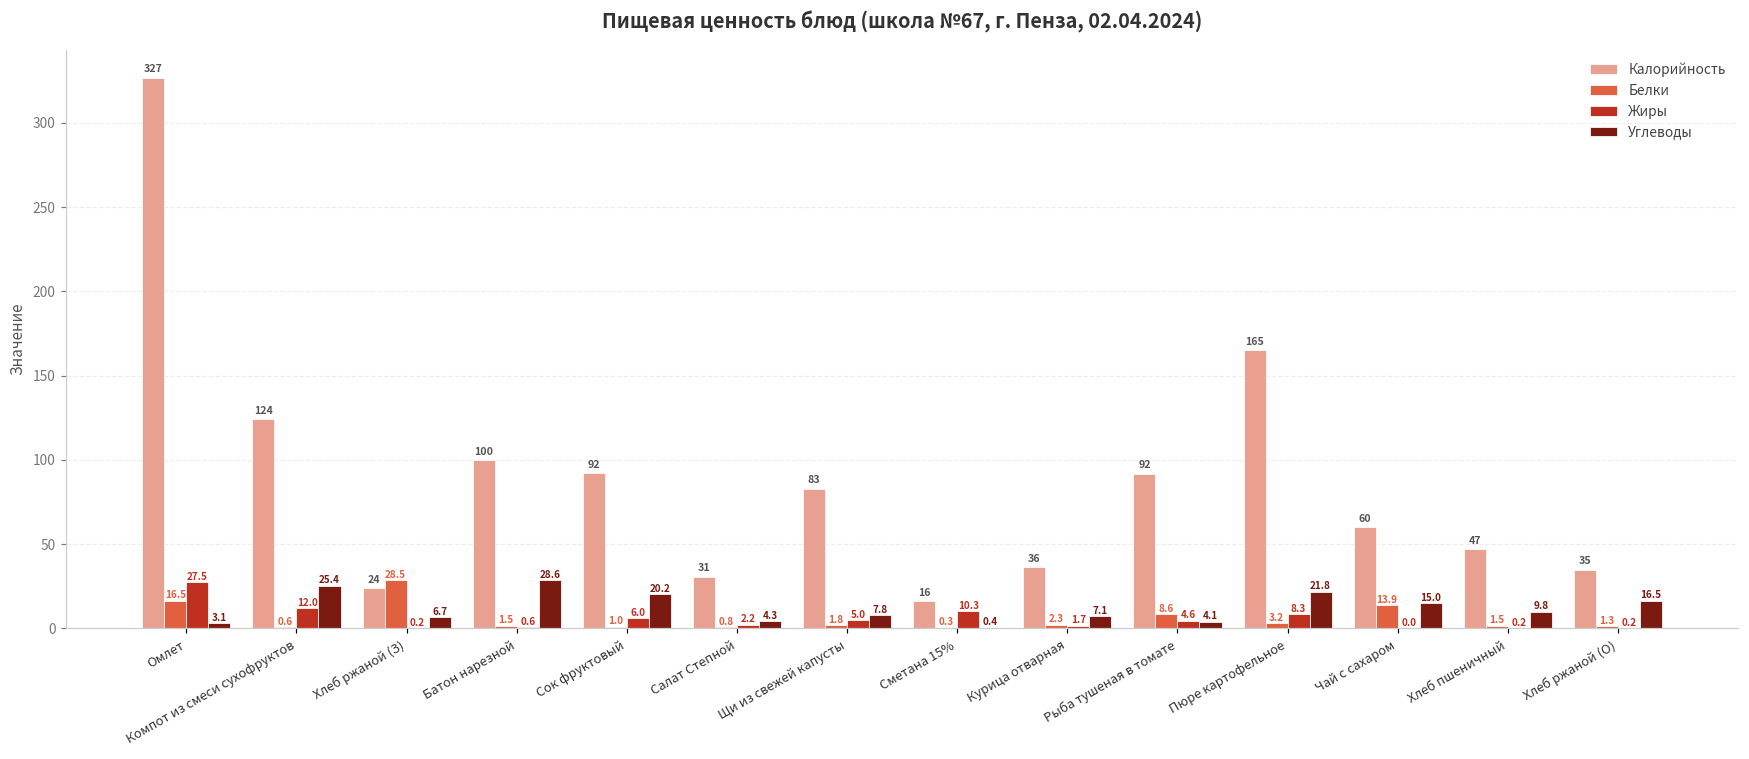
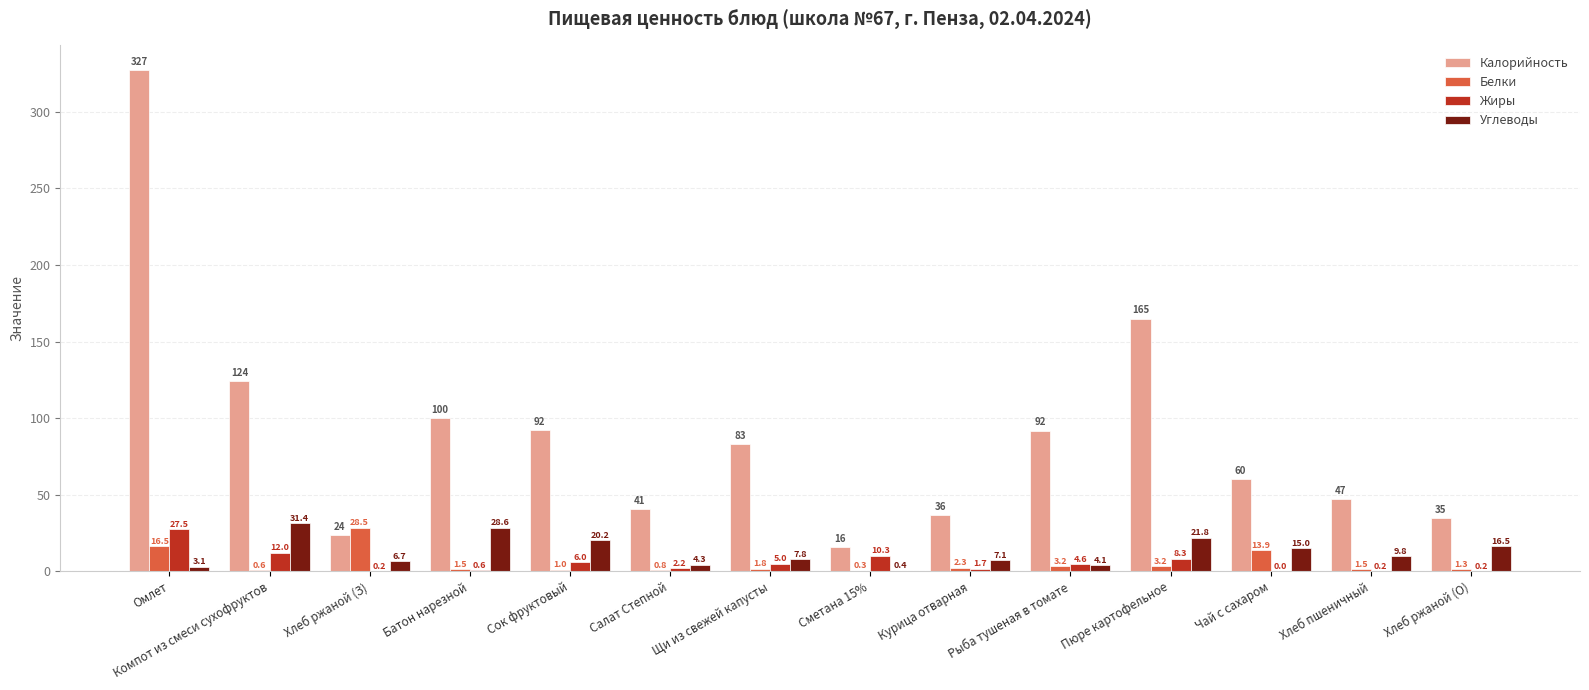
Углеводы, Компот из смеси сухофруктов: 25.4 -> 31.4
Калорийность, Салат Степной: 31 -> 41
Белки, Рыба тушеная в томате: 8.6 -> 3.2
